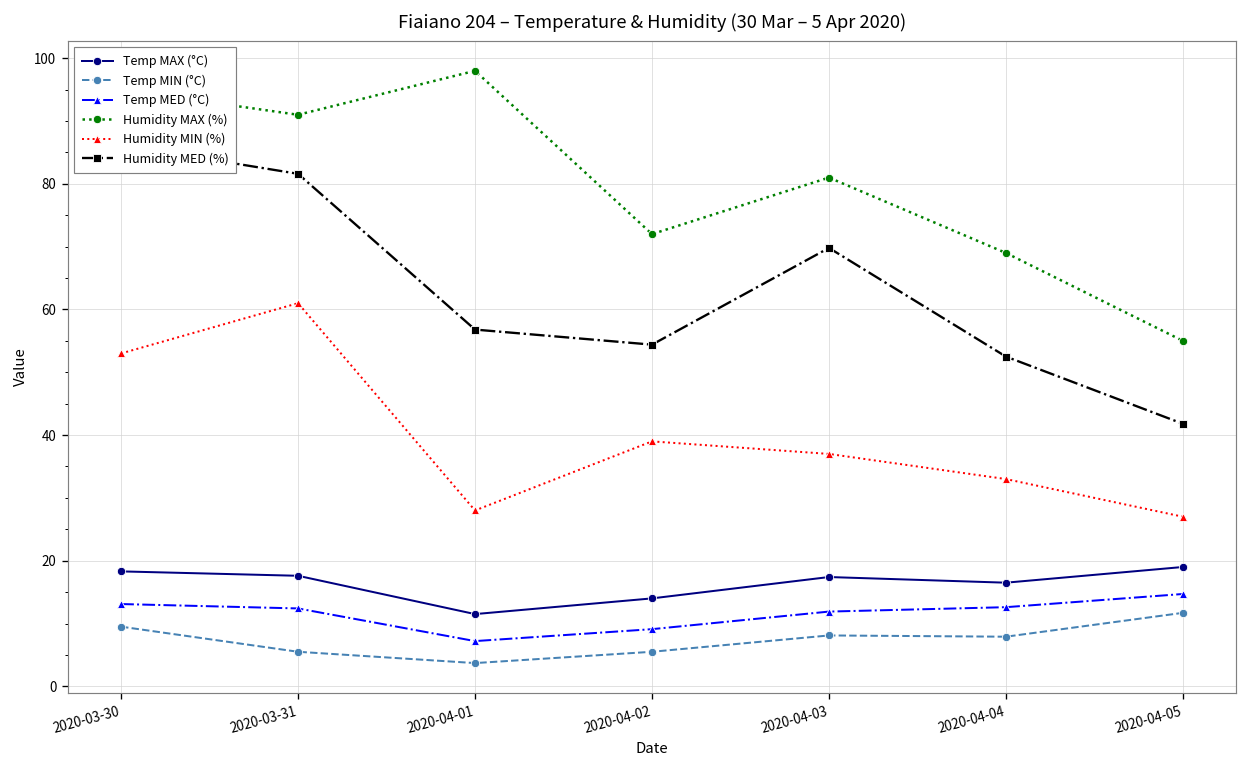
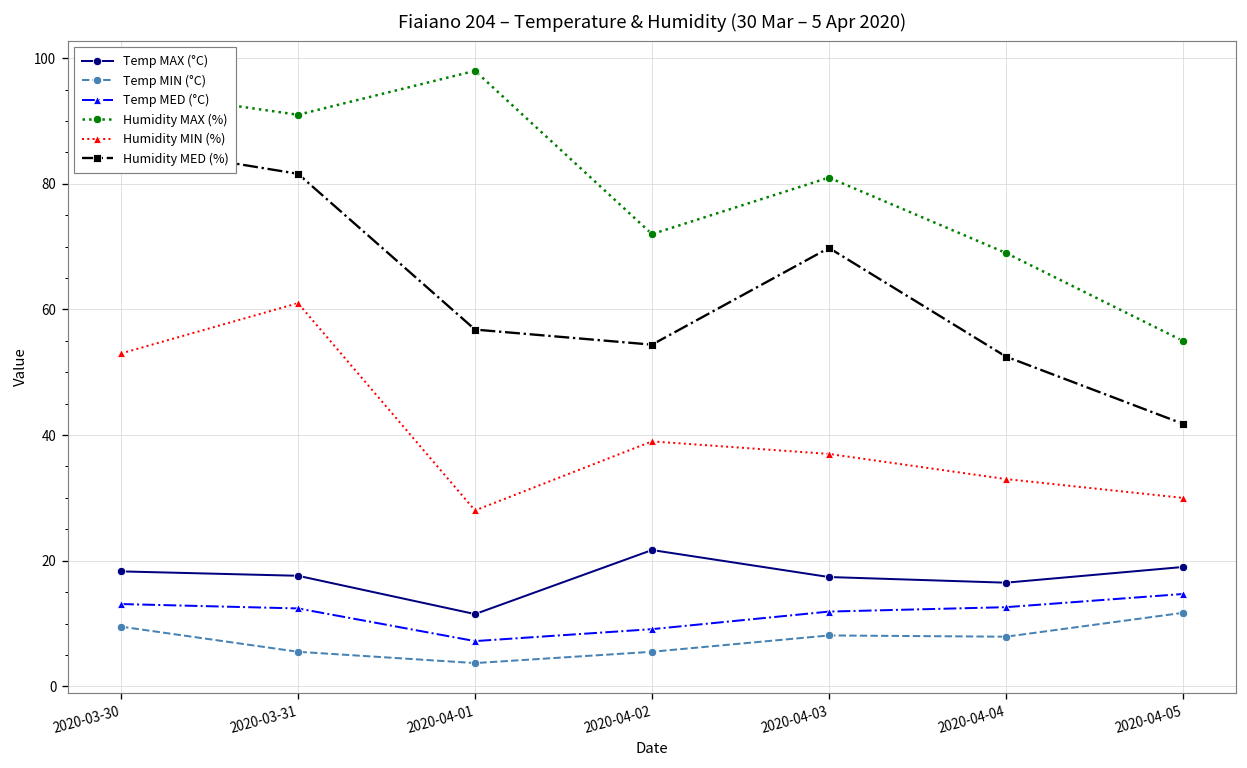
Temp MAX (°C), 2020-04-02: 14 -> 22
Humidity MIN (%), 2020-04-05: 27 -> 30
